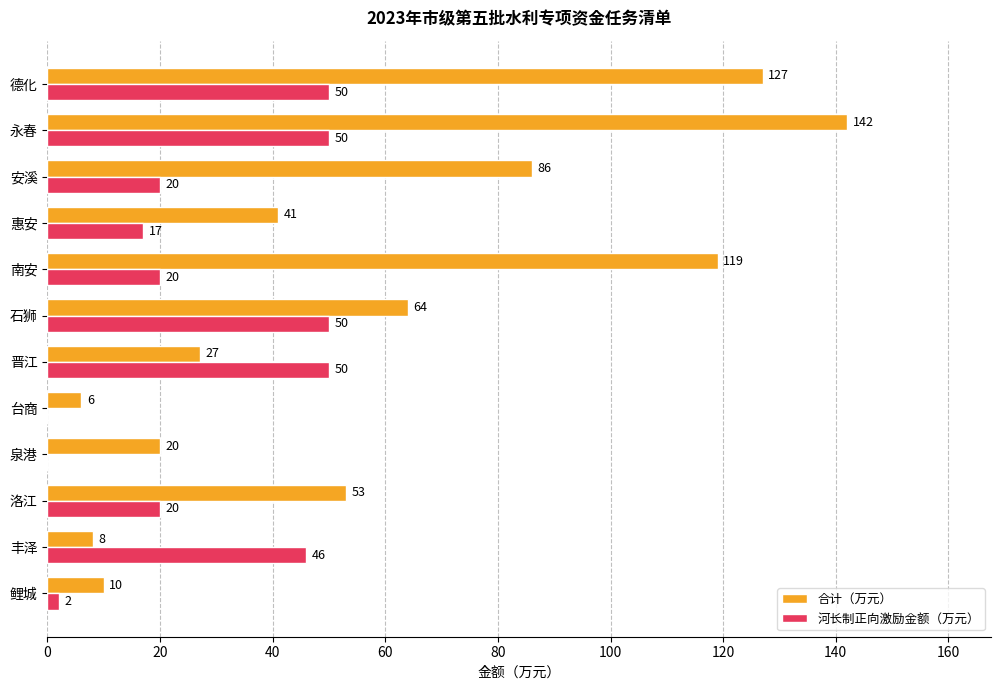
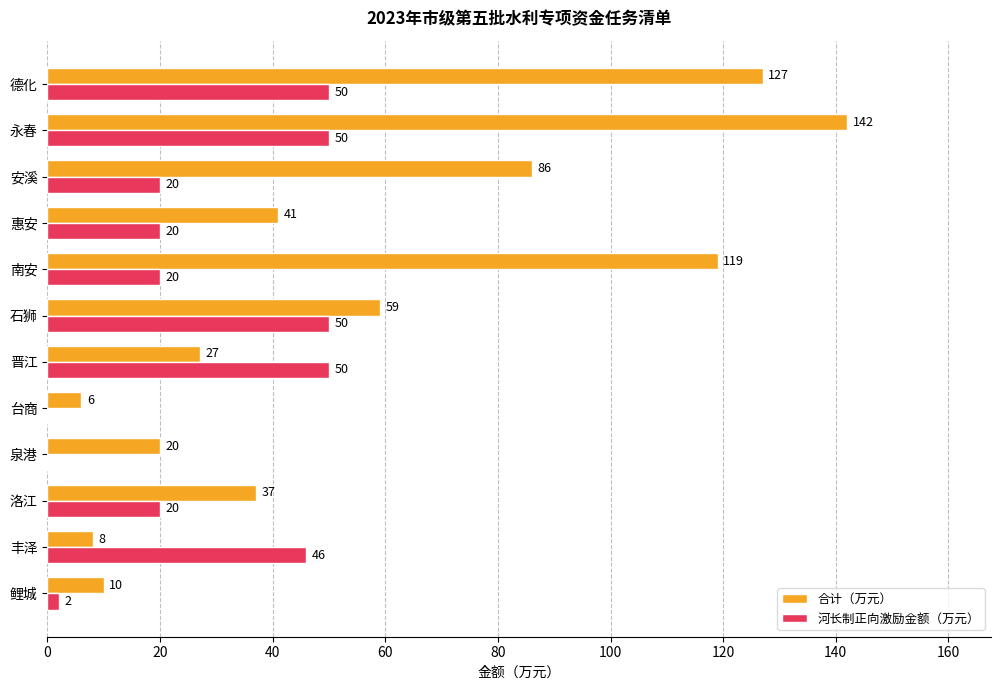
河长制正向激励金额（万元）, 惠安: 17 -> 20
合计（万元）, 石狮: 64 -> 59
合计（万元）, 洛江: 53 -> 37
